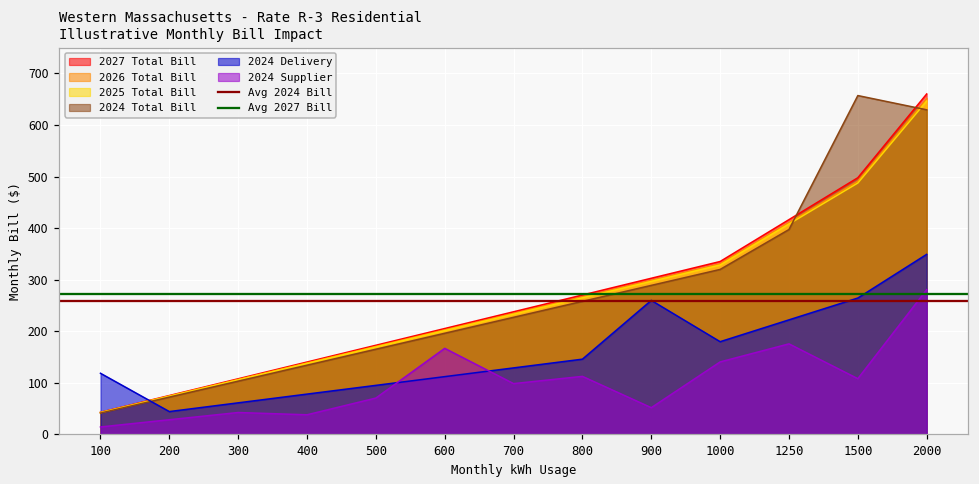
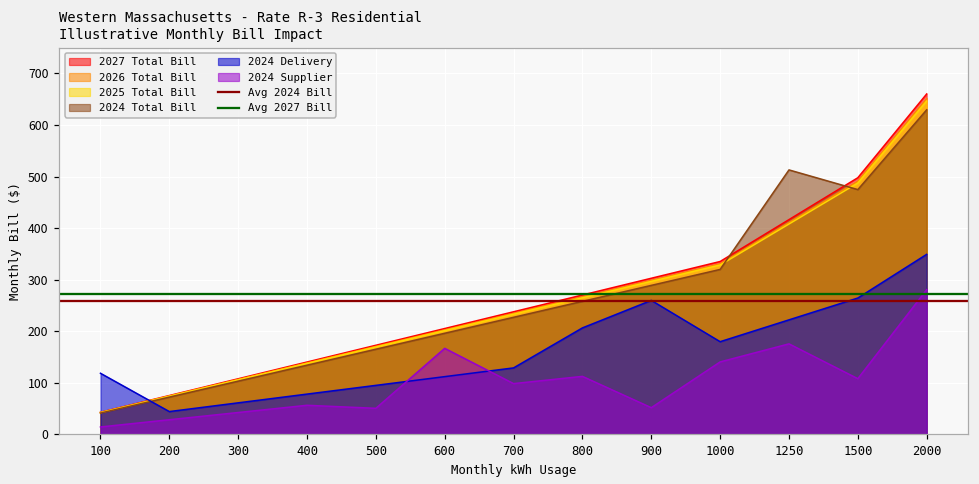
2024 Supplier, 400: 40 -> 60
2024 Supplier, 500: 70 -> 50
2024 Delivery, 800: 150 -> 210
2024 Total Bill, 1250: 400 -> 510
2024 Total Bill, 1500: 660 -> 470
